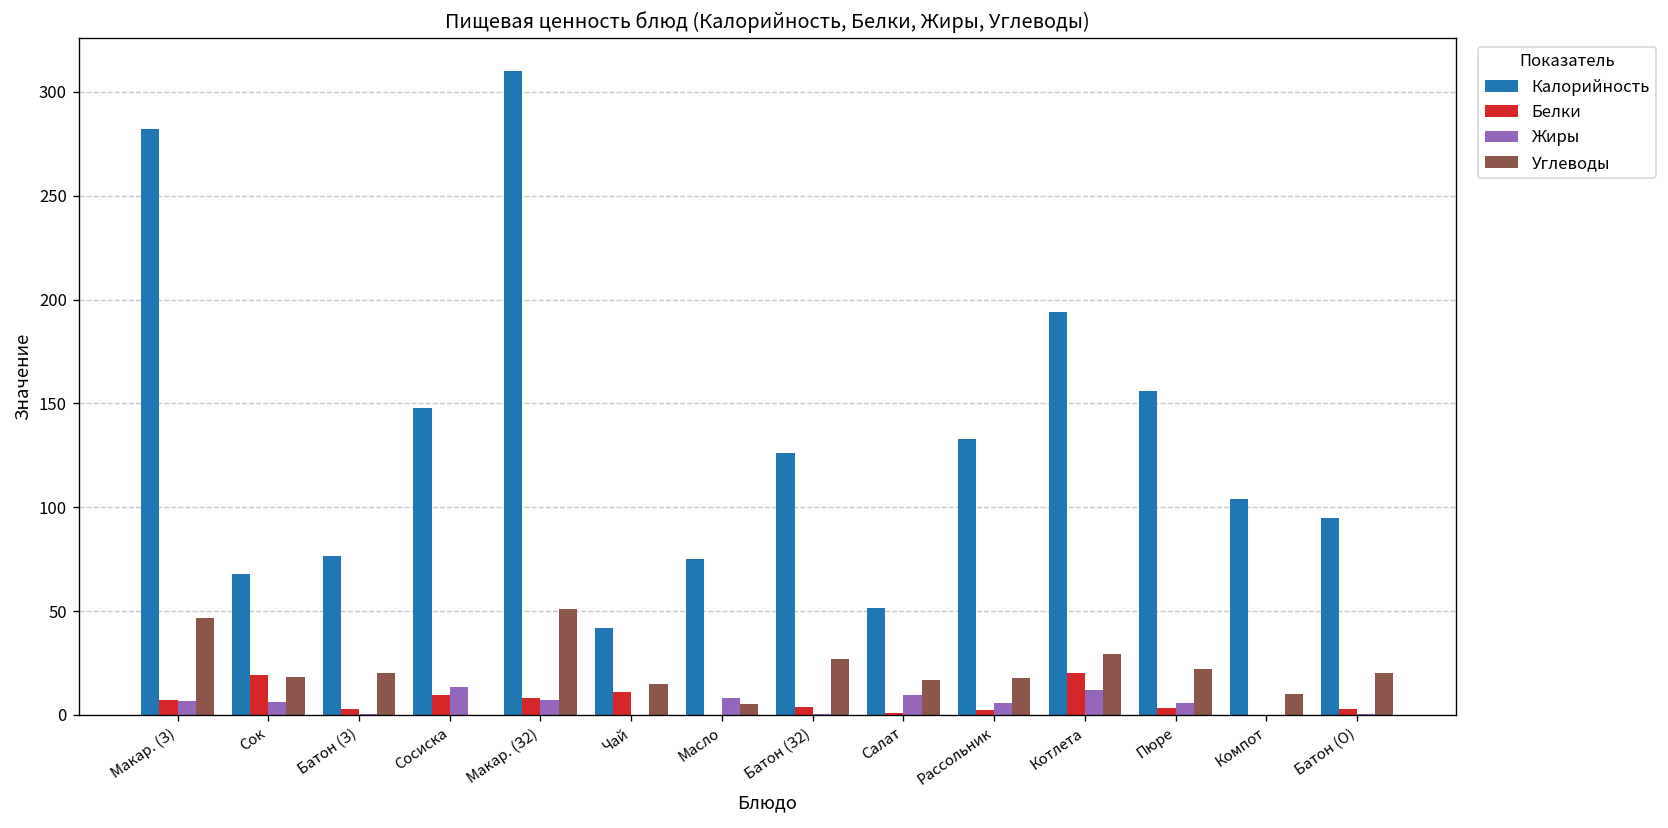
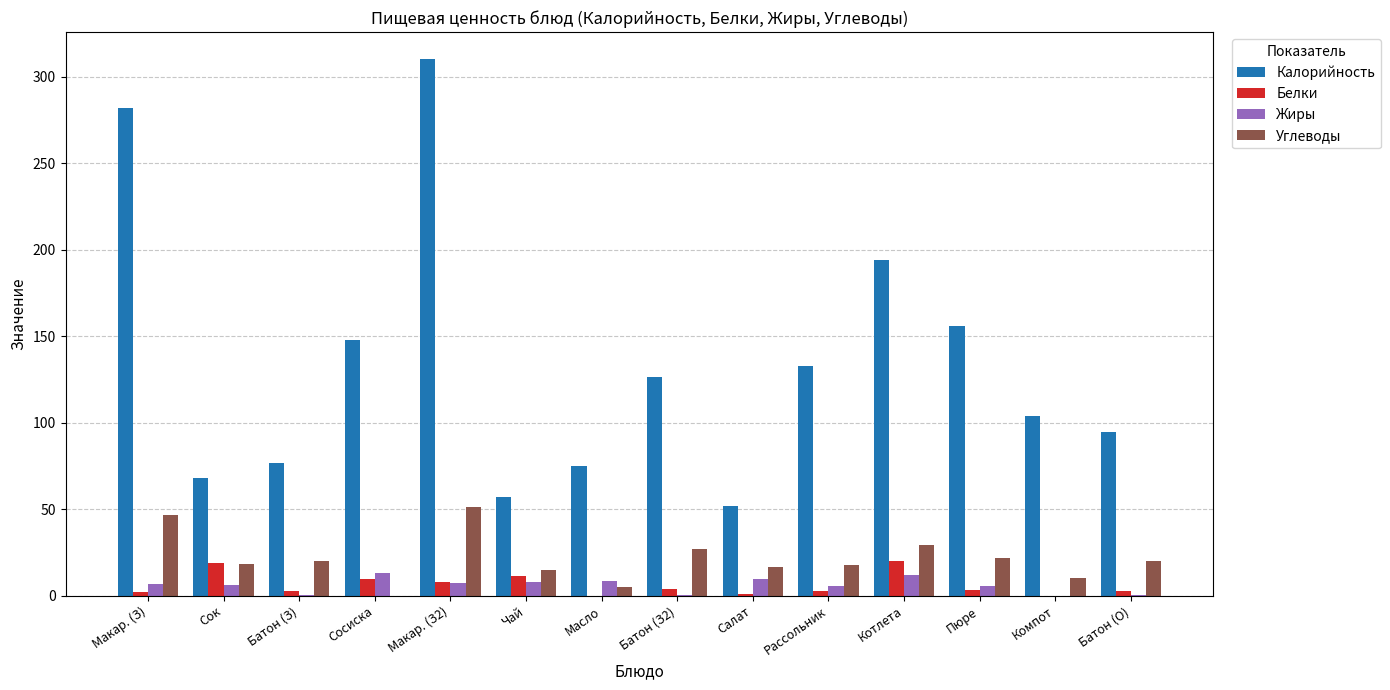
Белки, Макар. (З): 7 -> 2
Калорийность, Чай: 42 -> 57
Жиры, Чай: 0 -> 8
